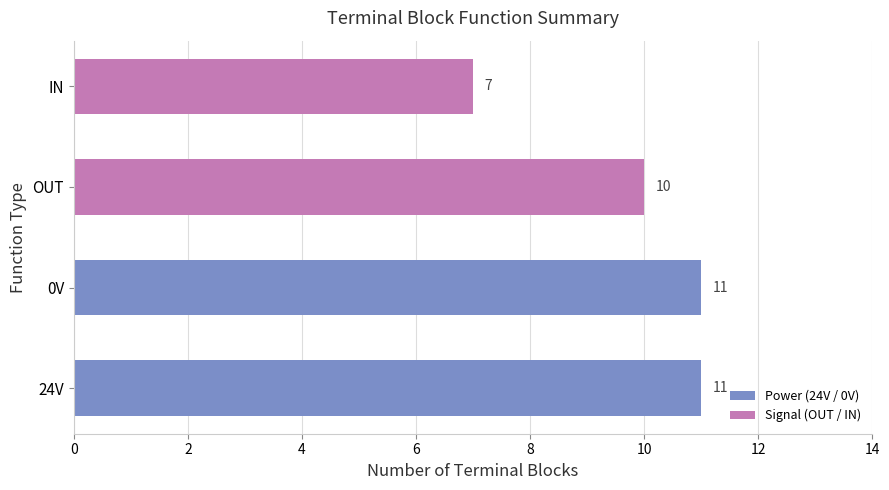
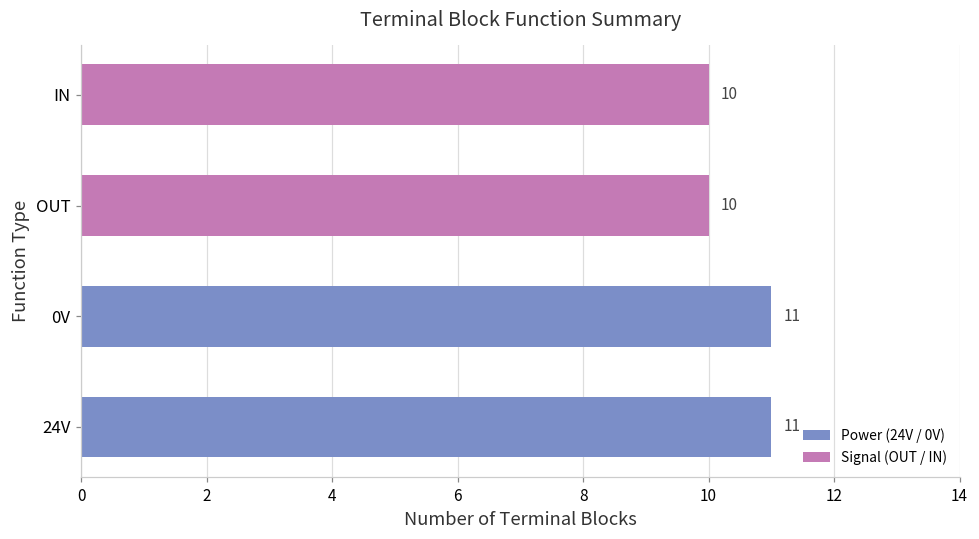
IN: 7 -> 10
